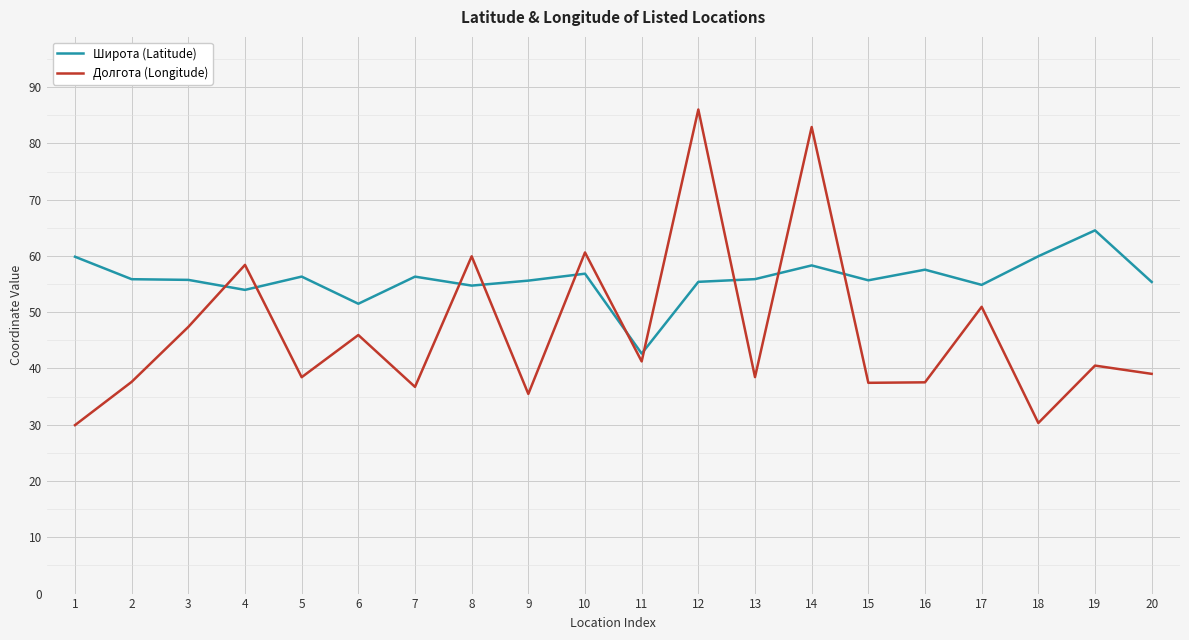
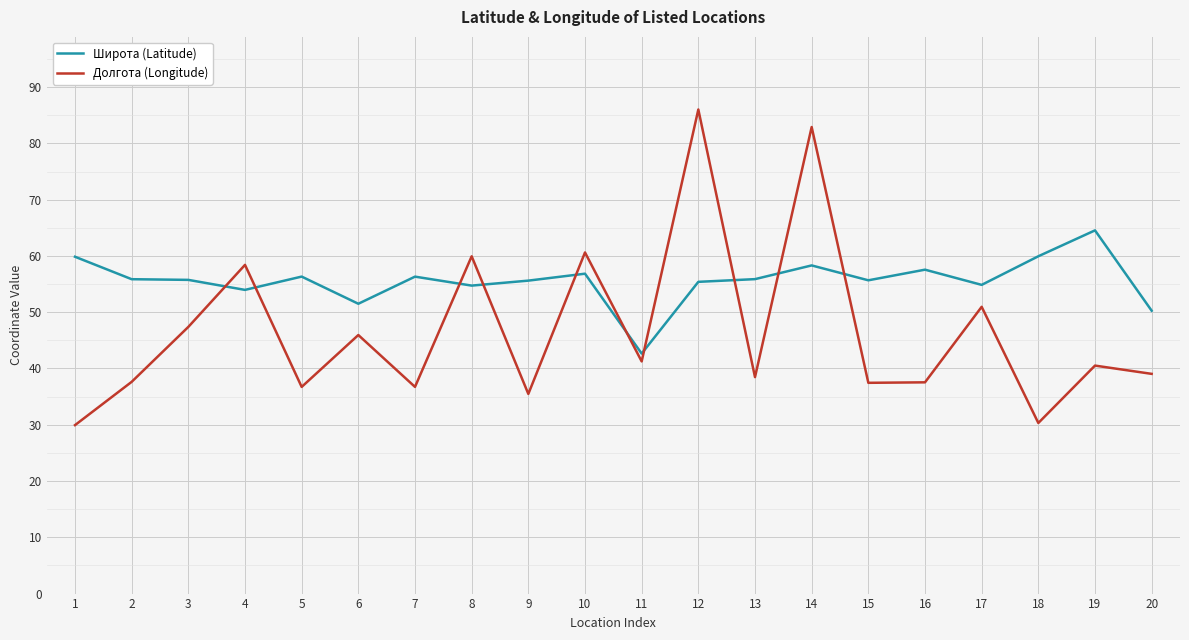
Долгота (Longitude), 5: 38 -> 37
Широта (Latitude), 20: 55 -> 50
